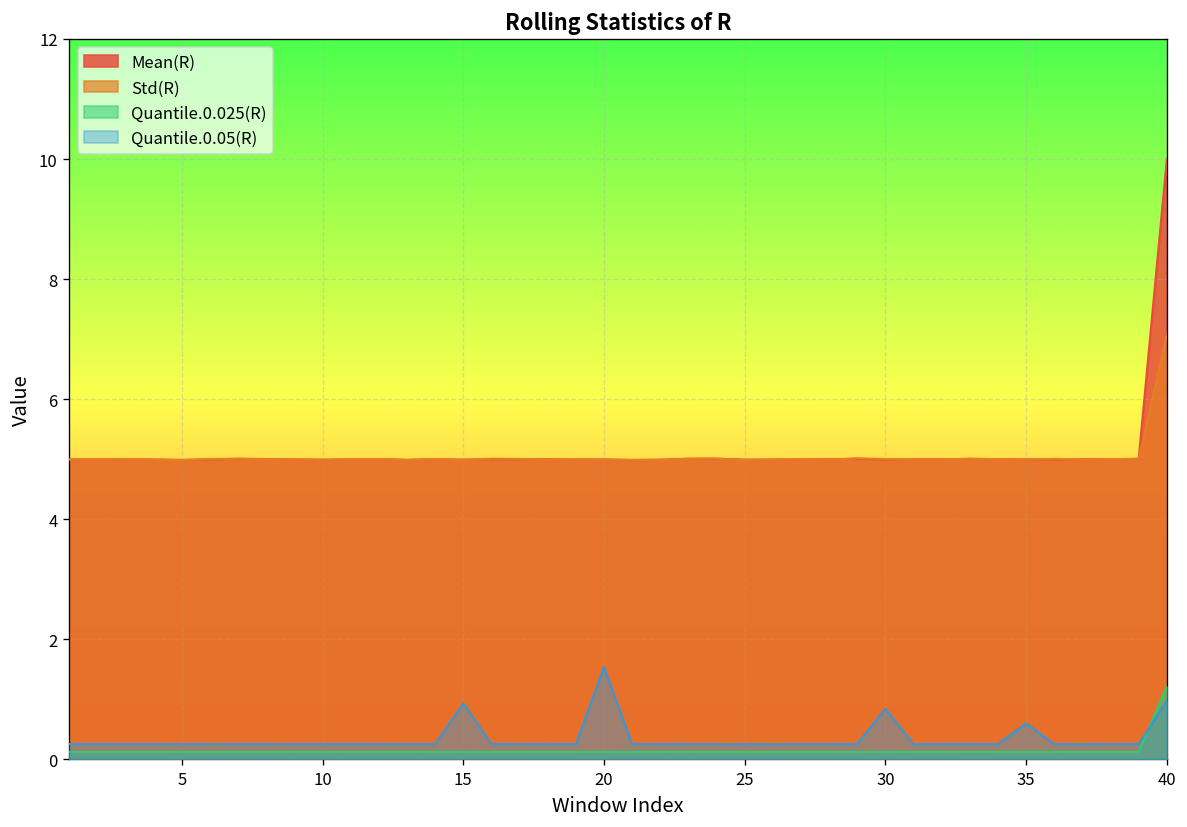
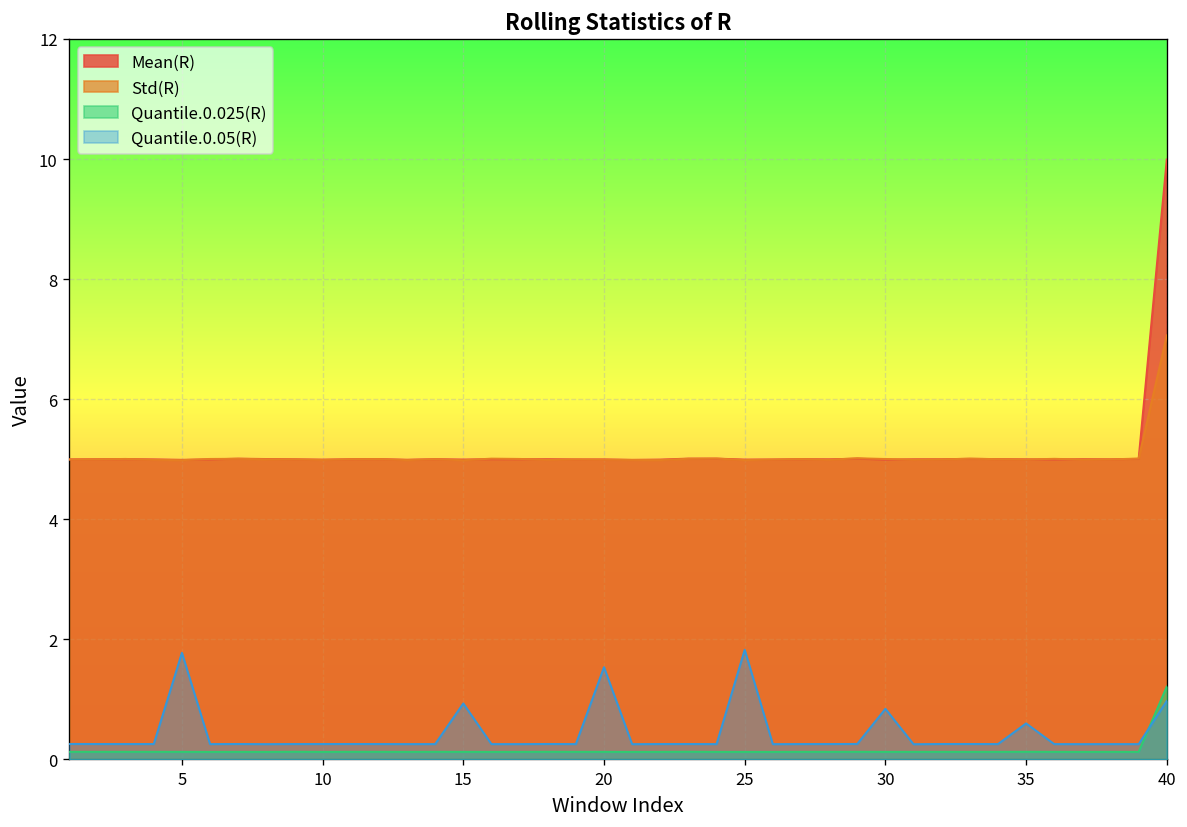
Quantile.0.05(R), 5: 0.3 -> 1.8
Quantile.0.05(R), 25: 0.3 -> 1.8
